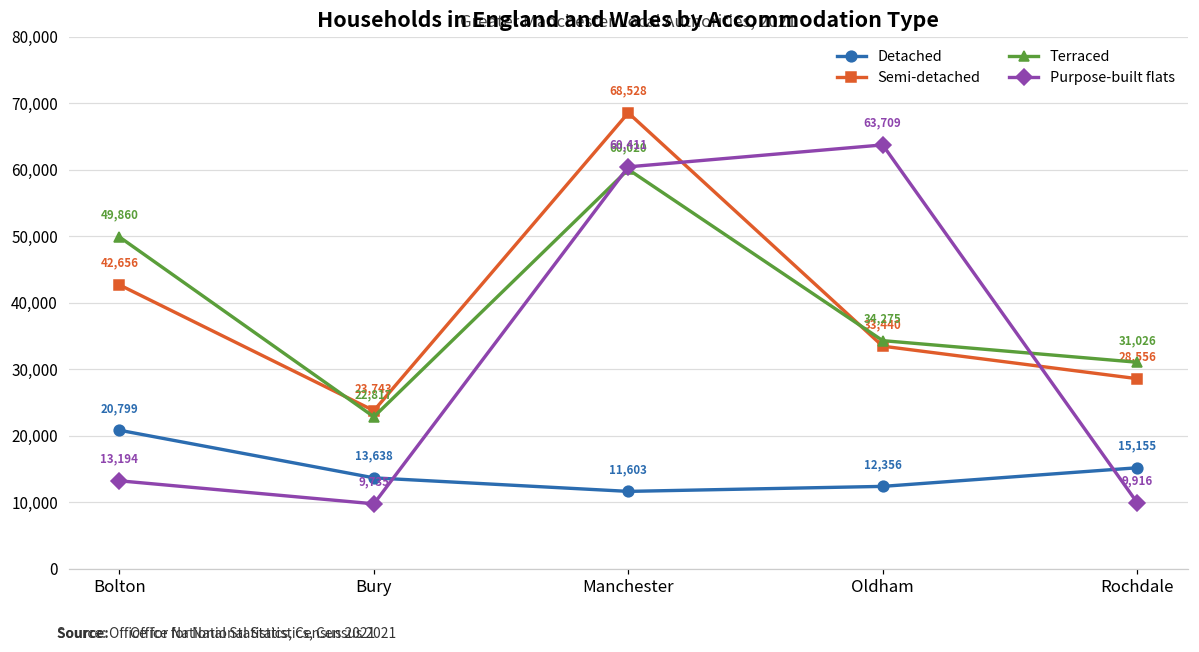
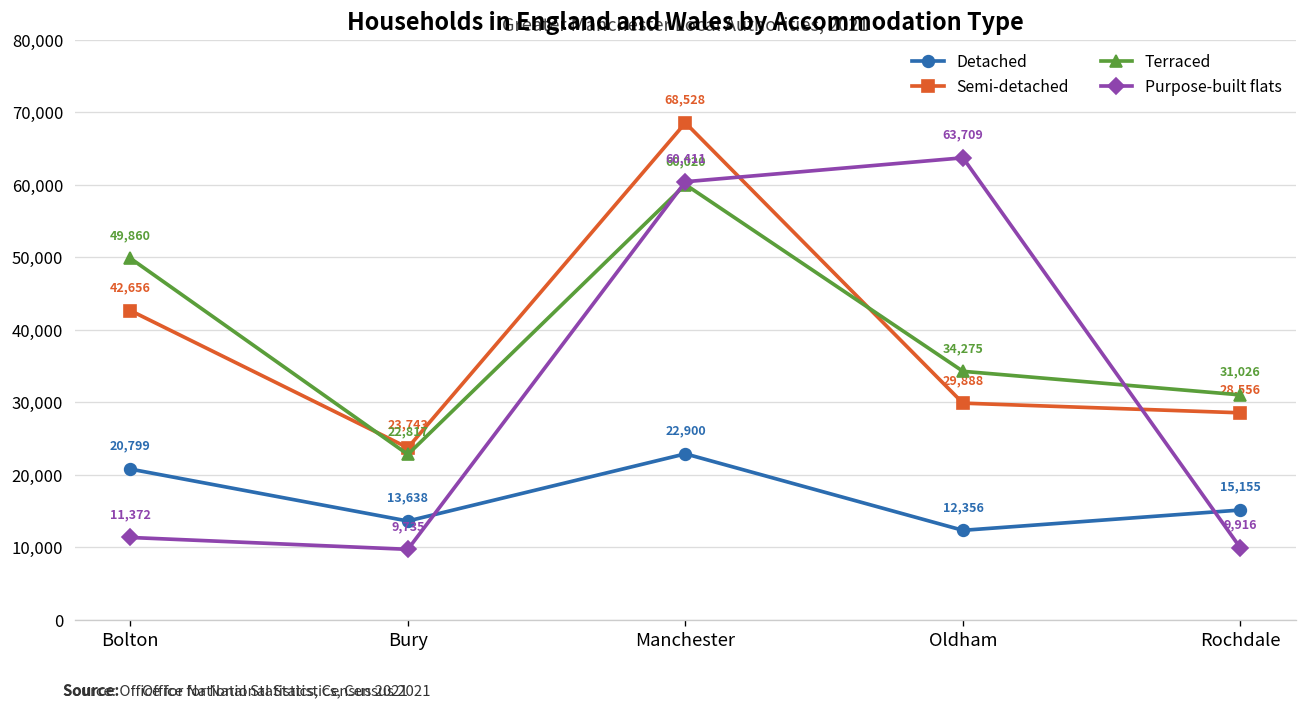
Purpose-built flats, Bolton: 13,194 -> 11,372
Detached, Manchester: 11,603 -> 22,900
Semi-detached, Oldham: 33,440 -> 29,888
